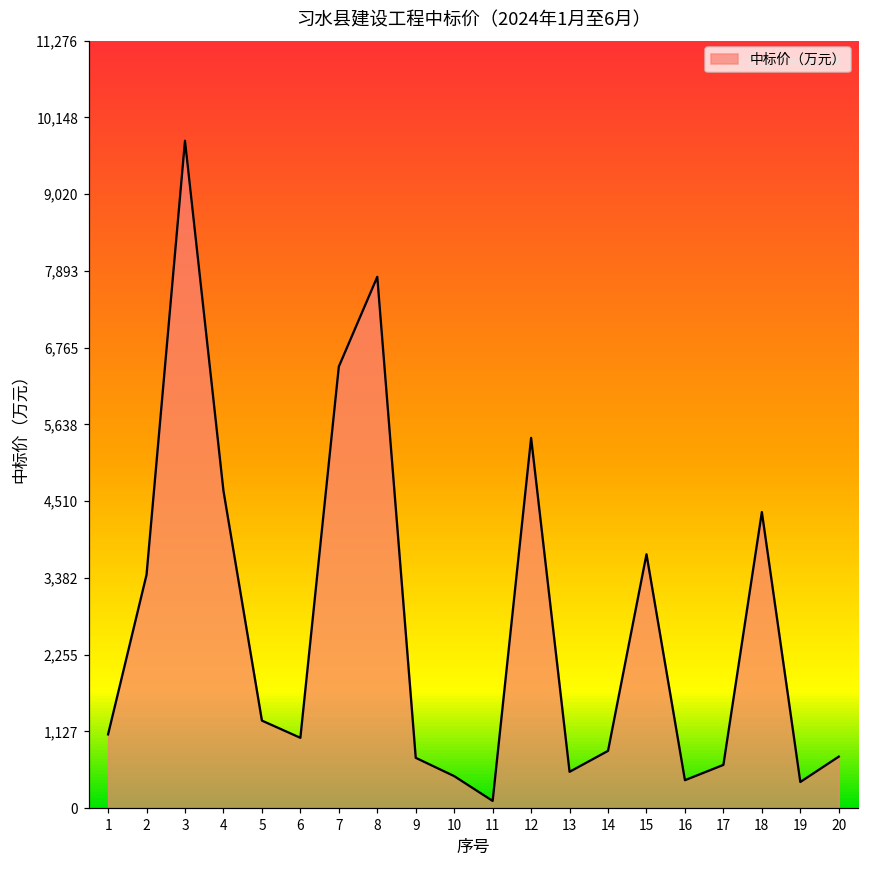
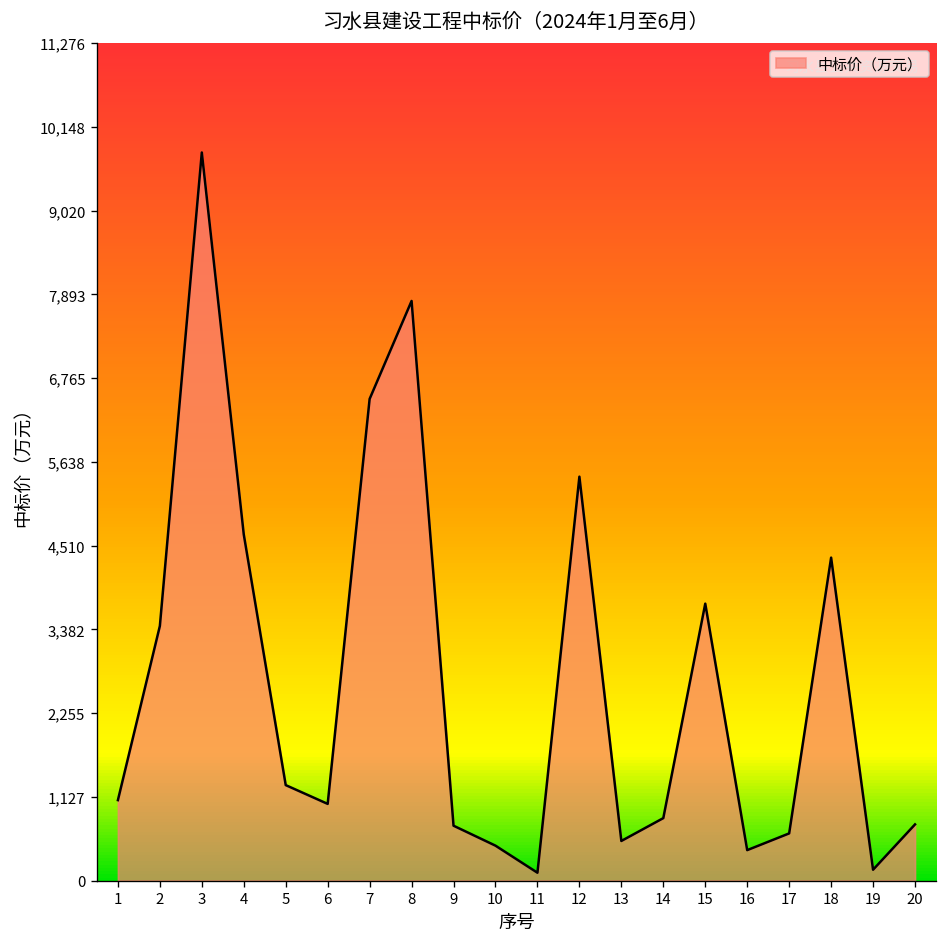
19: 400 -> 100
